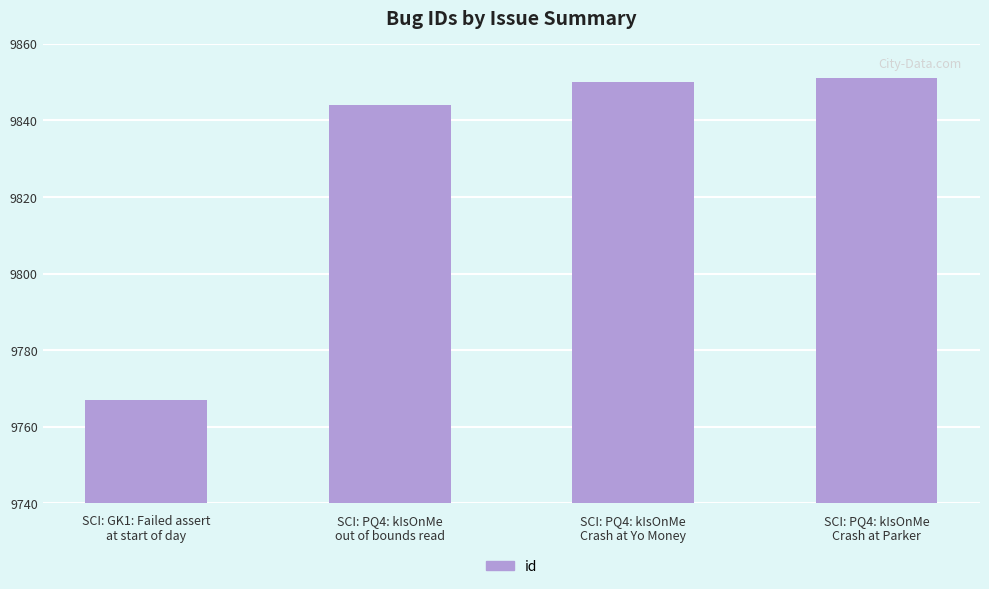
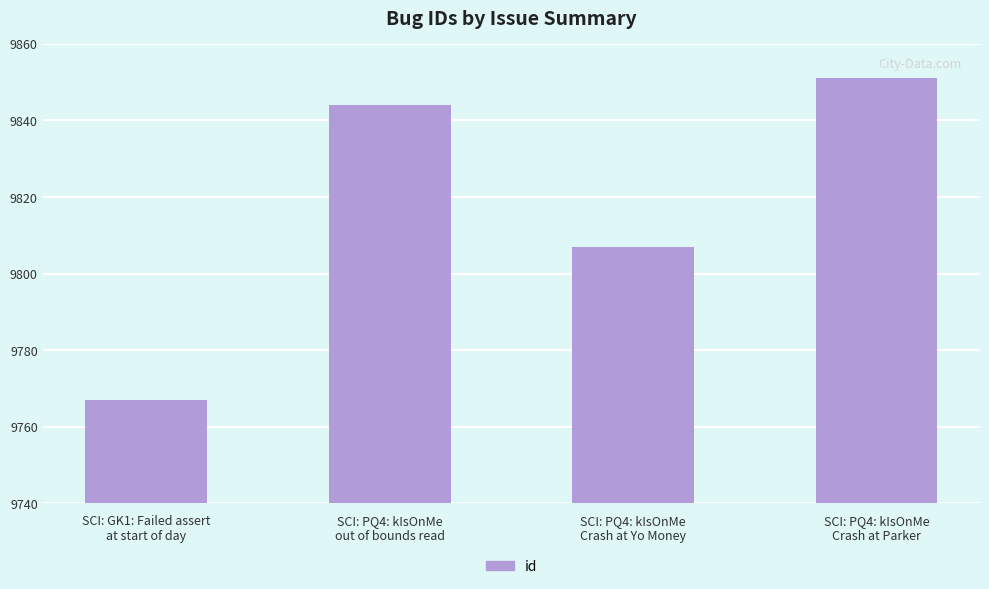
SCI: PQ4: kIsOnMe Crash at Yo Money: 9850 -> 9807
